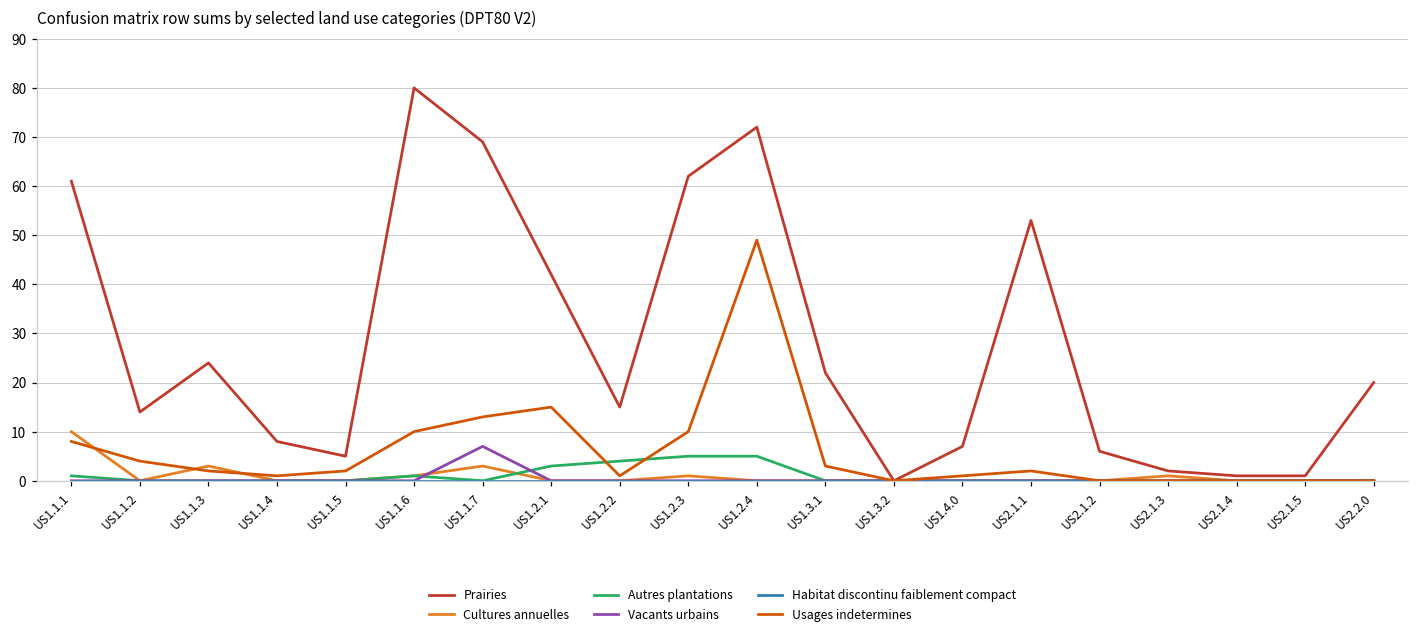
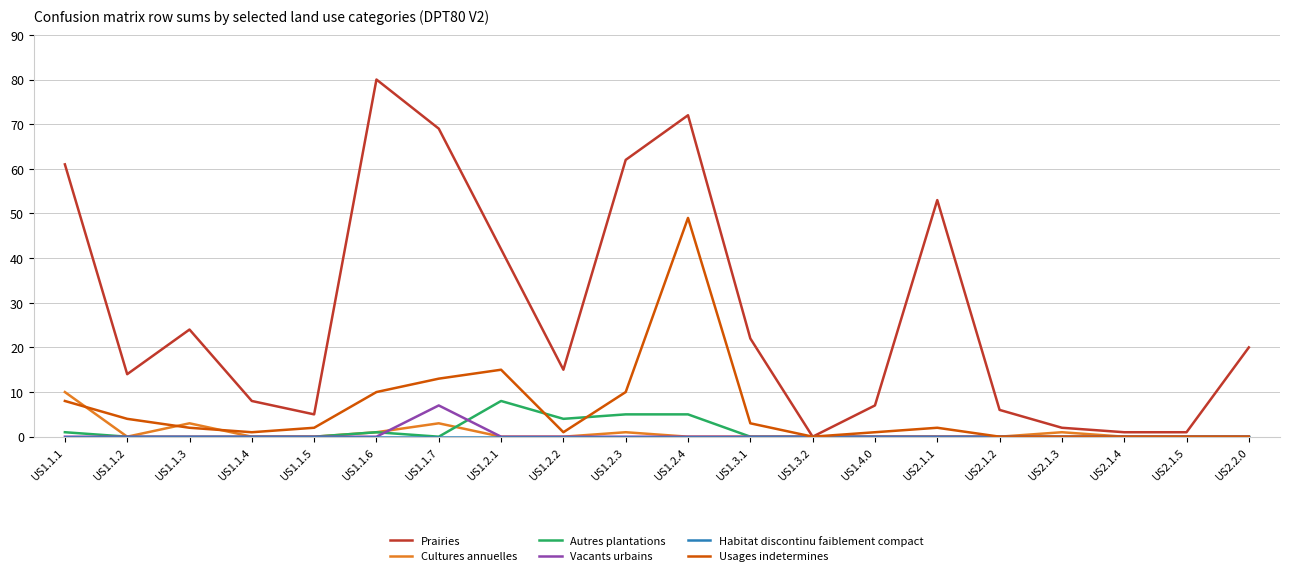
Autres plantations, US1.2.1: 3 -> 8
